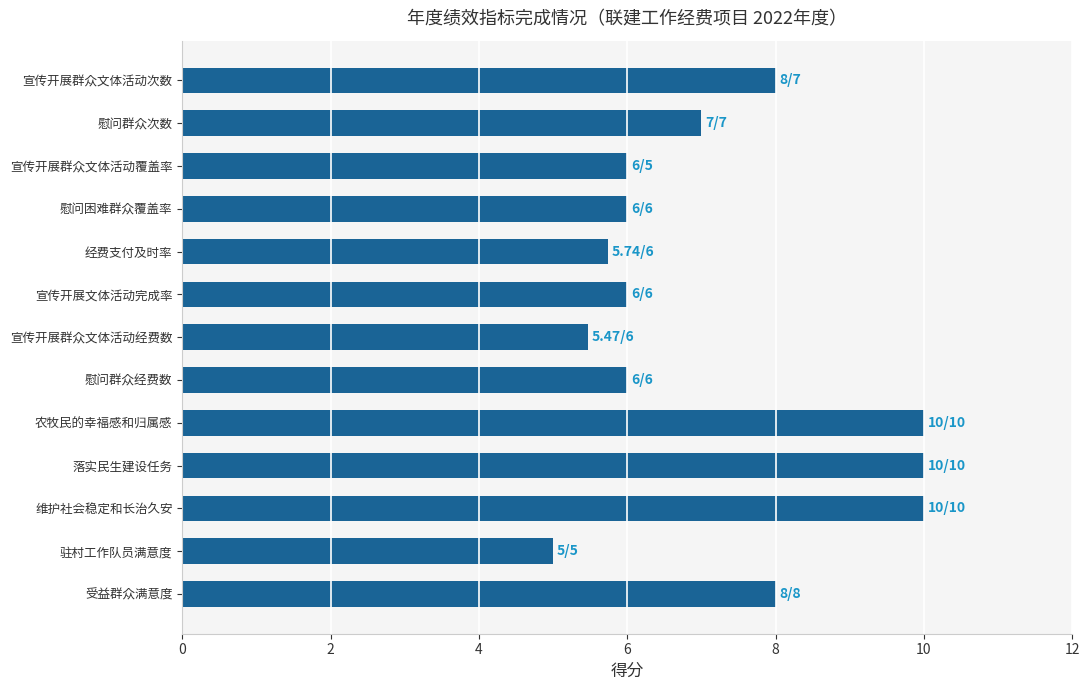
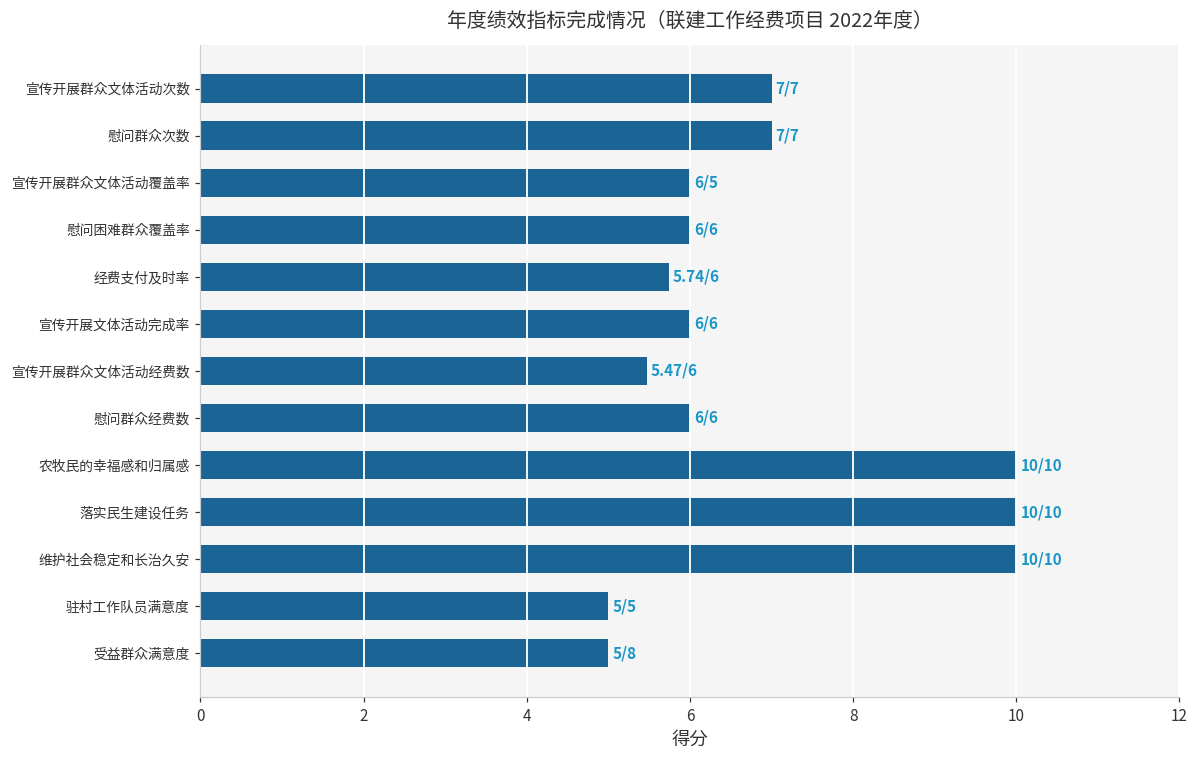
宣传开展群众文体活动次数: 8 -> 7
受益群众满意度: 8 -> 5
